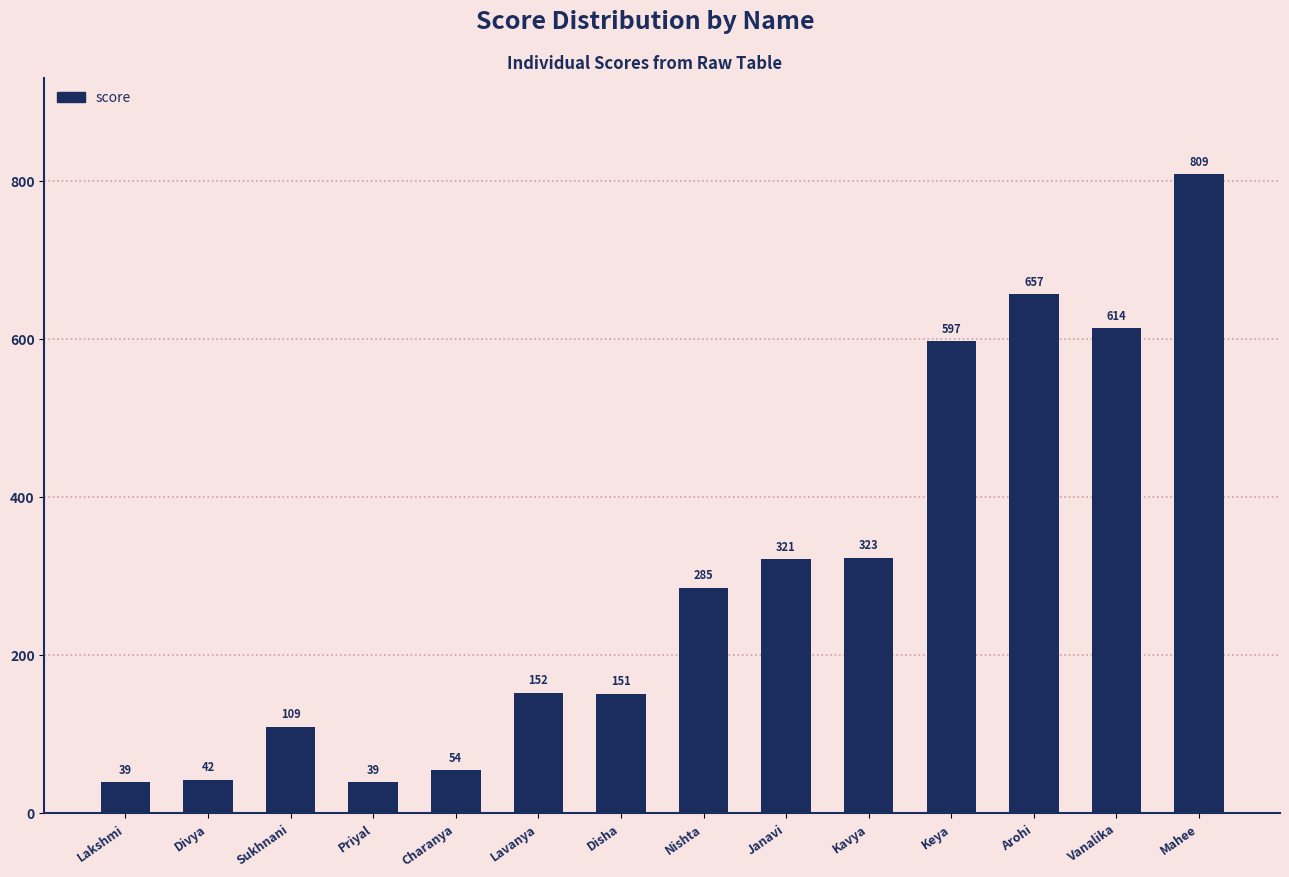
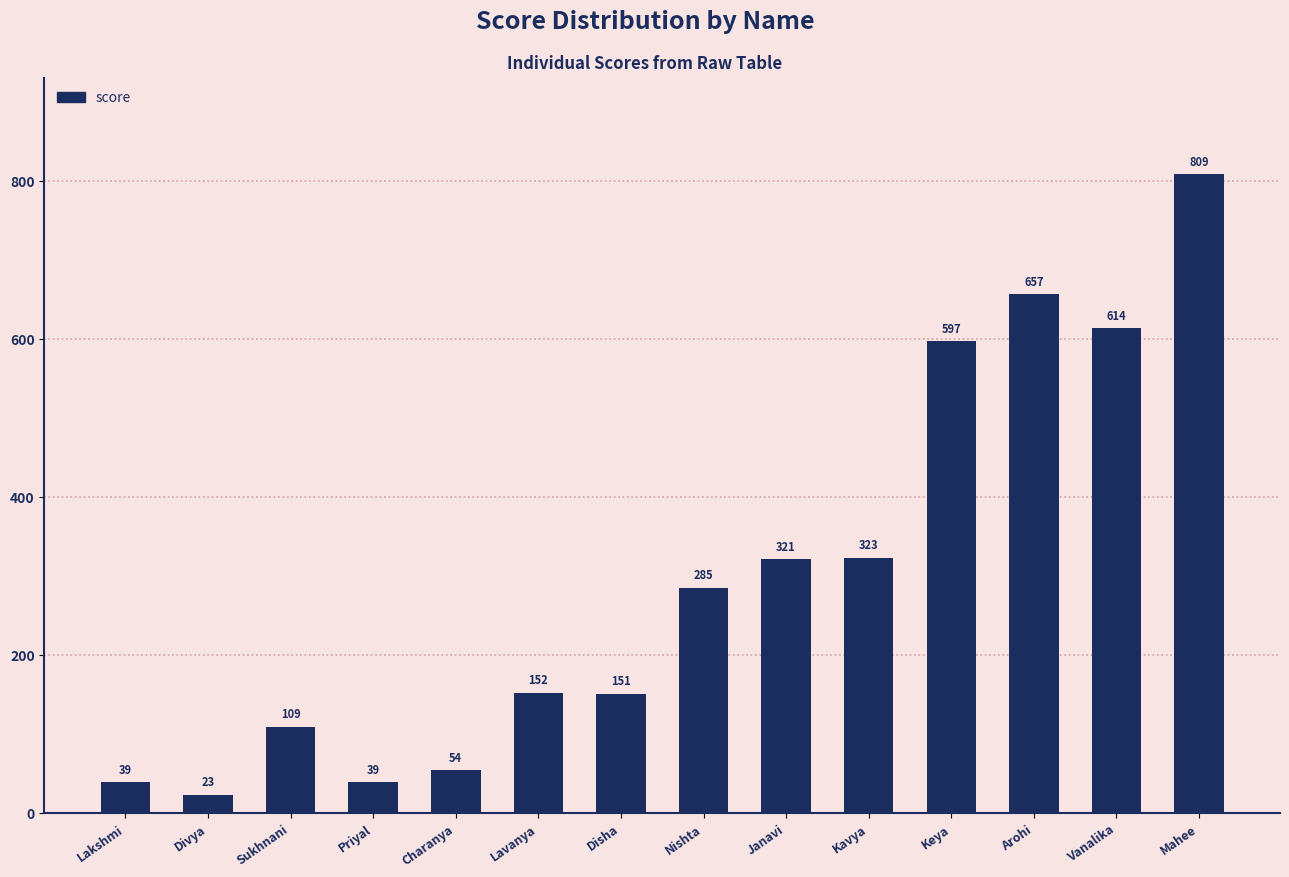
Divya: 42 -> 23
